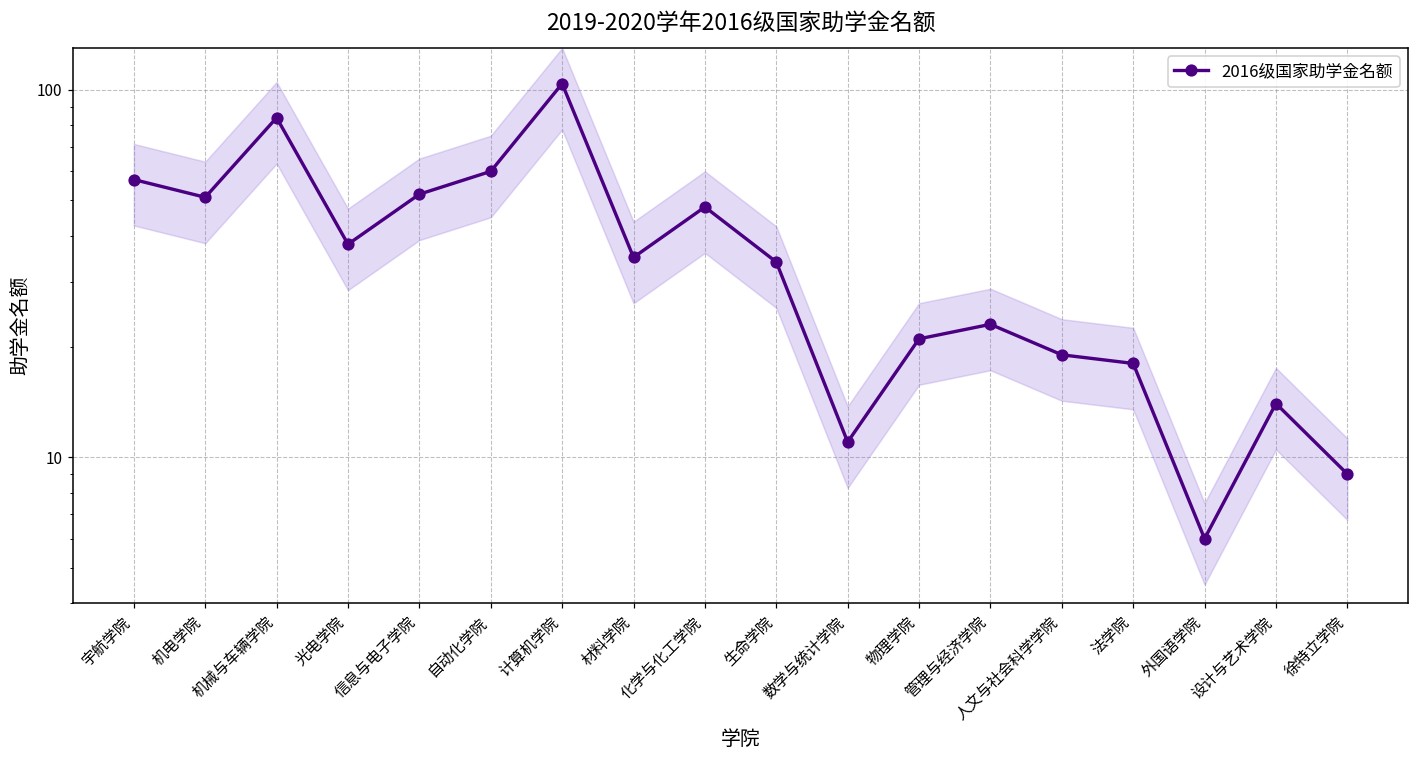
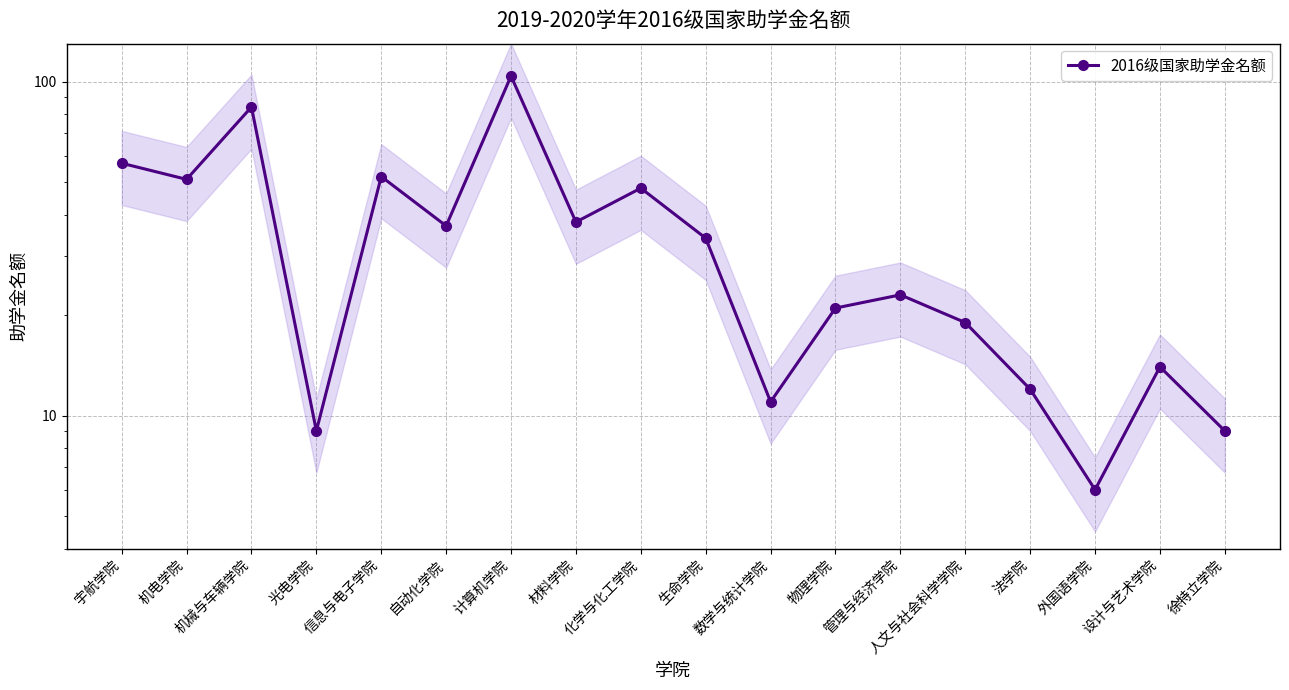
2016级国家助学金名额, 光电学院: 38 -> 9
2016级国家助学金名额, 自动化学院: 60 -> 37
2016级国家助学金名额, 材料学院: 35 -> 38
2016级国家助学金名额, 法学院: 18 -> 12
